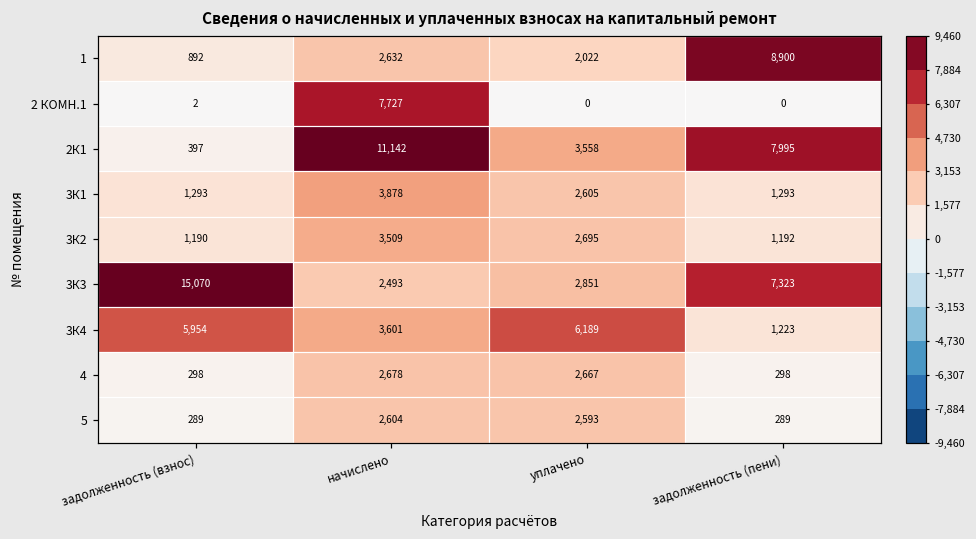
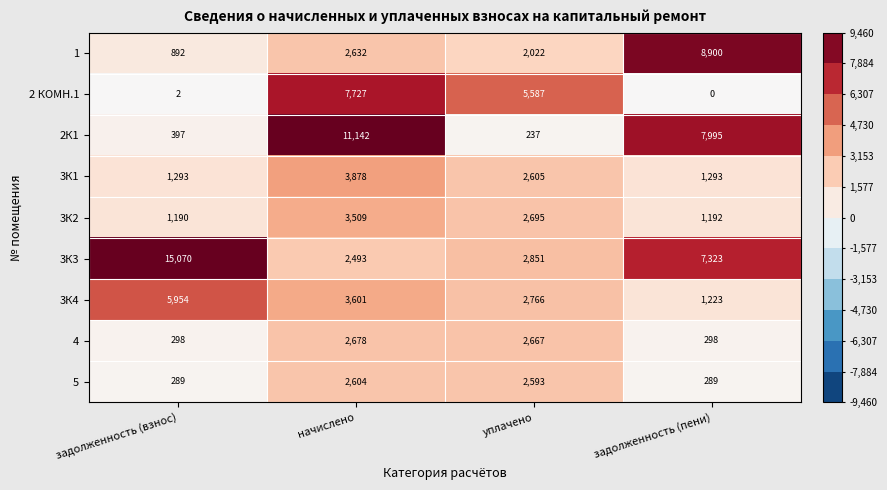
2 КОМН.1, уплачено: 0 -> 5,587
2К1, уплачено: 3,558 -> 237
3К4, уплачено: 6,189 -> 2,766
